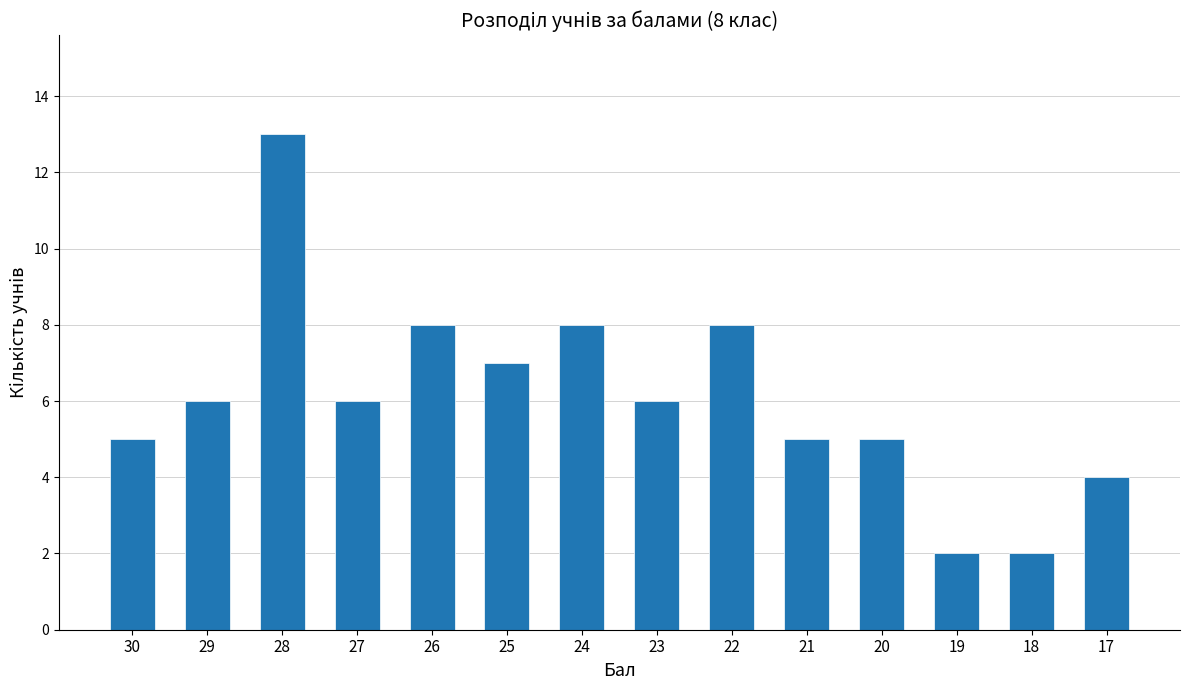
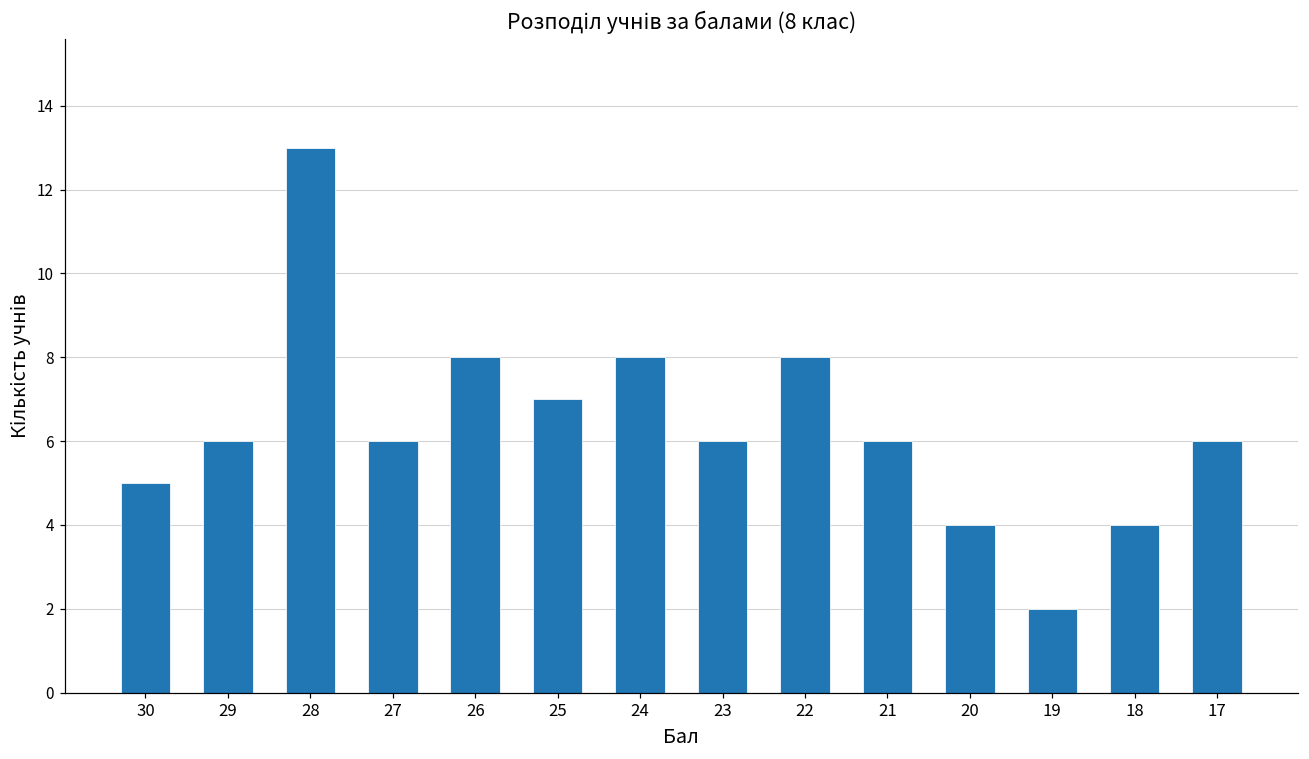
21: 5 -> 6
20: 5 -> 4
18: 2 -> 4
17: 4 -> 6
